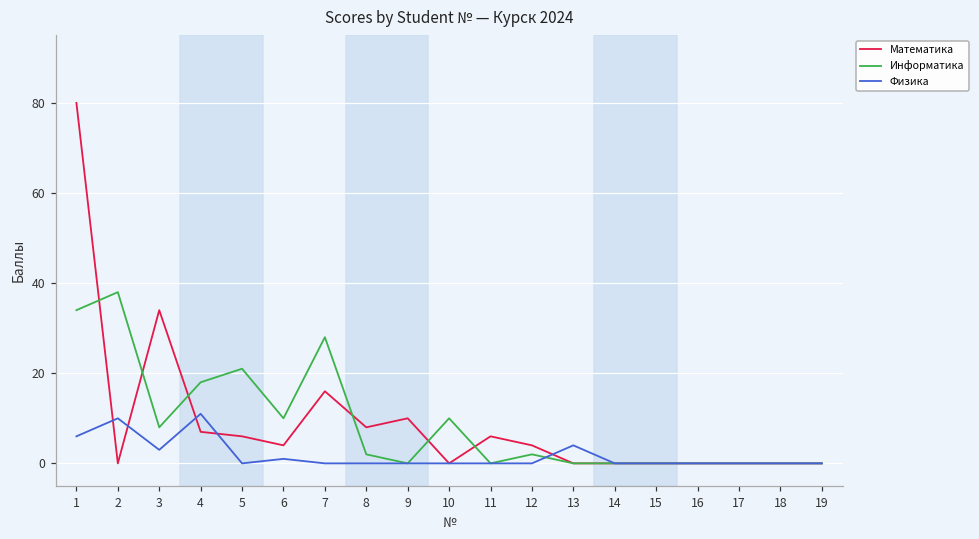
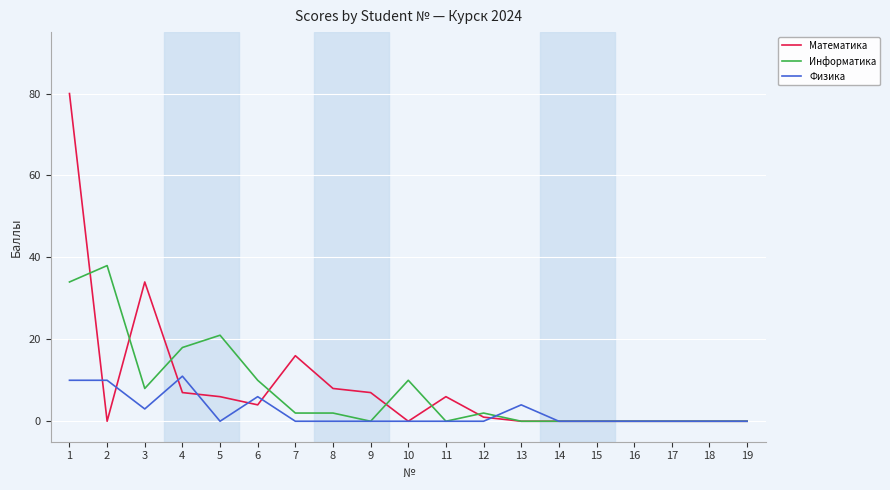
Физика, 1: 6 -> 10
Физика, 6: 1 -> 6
Информатика, 7: 28 -> 2
Математика, 9: 10 -> 7
Математика, 12: 4 -> 1
